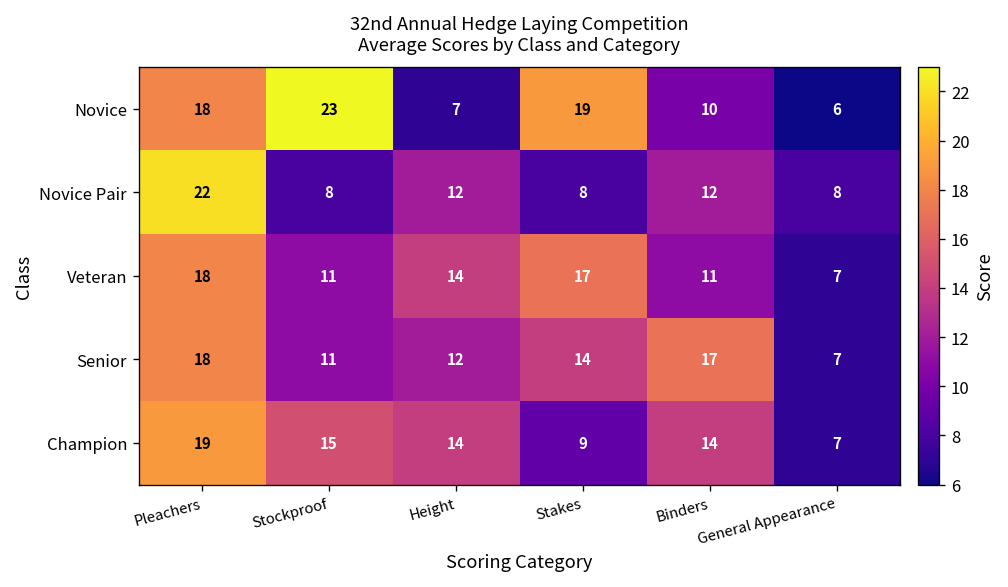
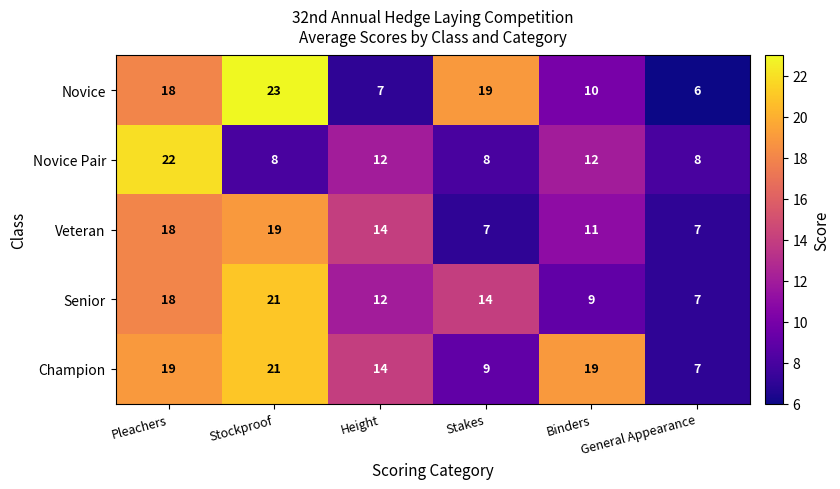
Veteran, Stockproof: 11 -> 19
Veteran, Stakes: 17 -> 7
Senior, Stockproof: 11 -> 21
Senior, Binders: 17 -> 9
Champion, Stockproof: 15 -> 21
Champion, Binders: 14 -> 19
